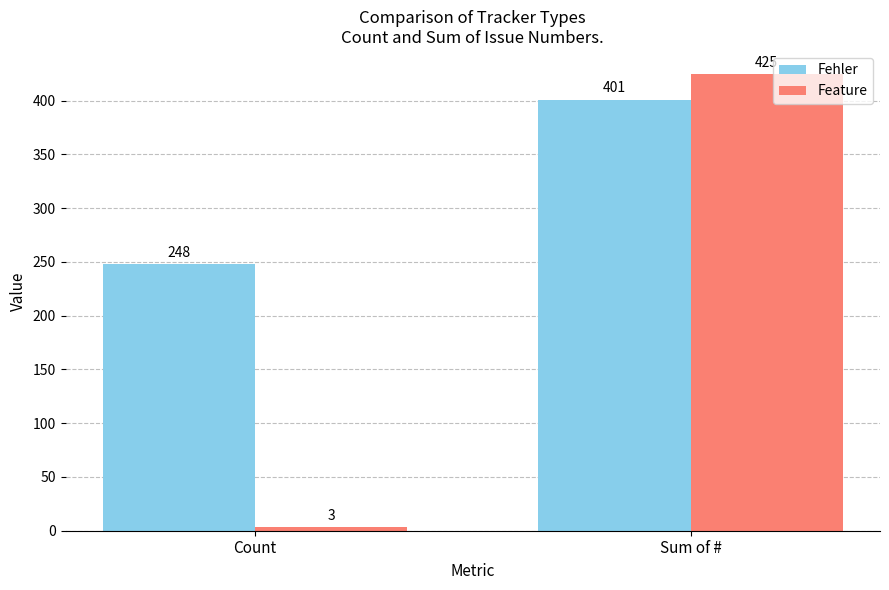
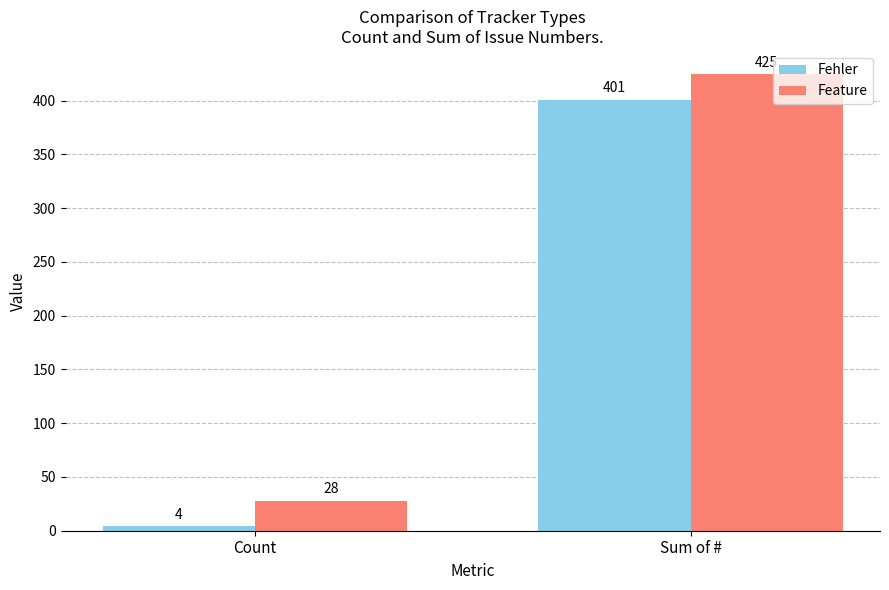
Fehler, Count: 248 -> 4
Feature, Count: 3 -> 28
